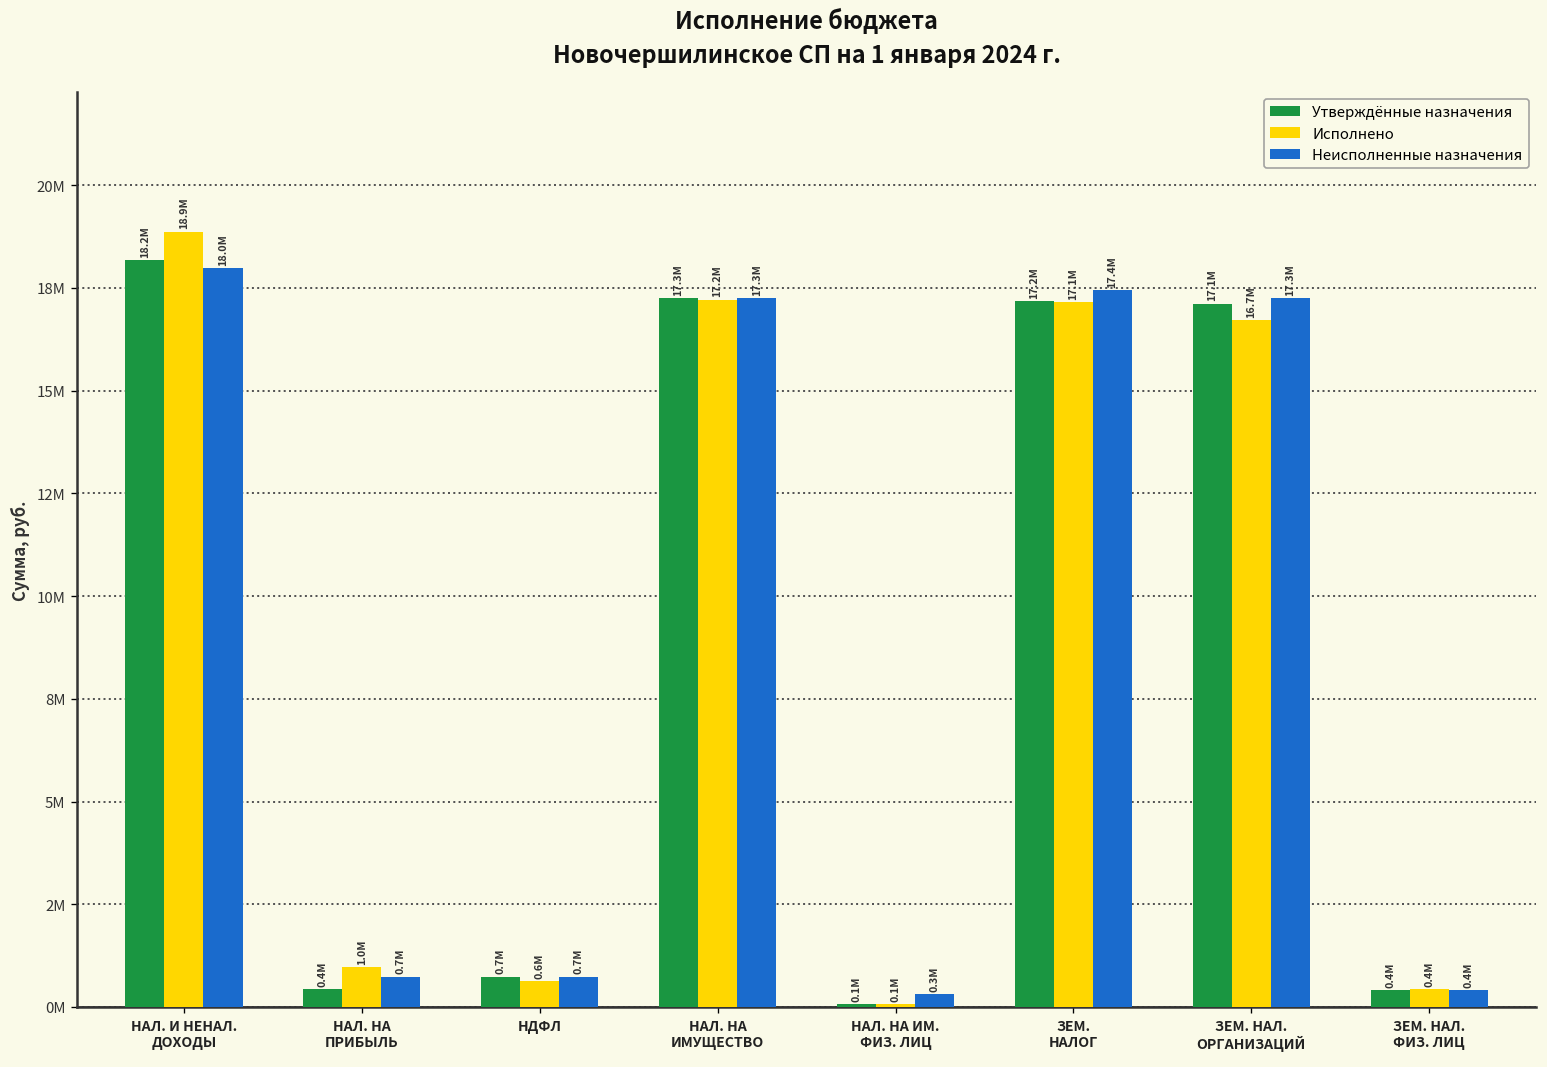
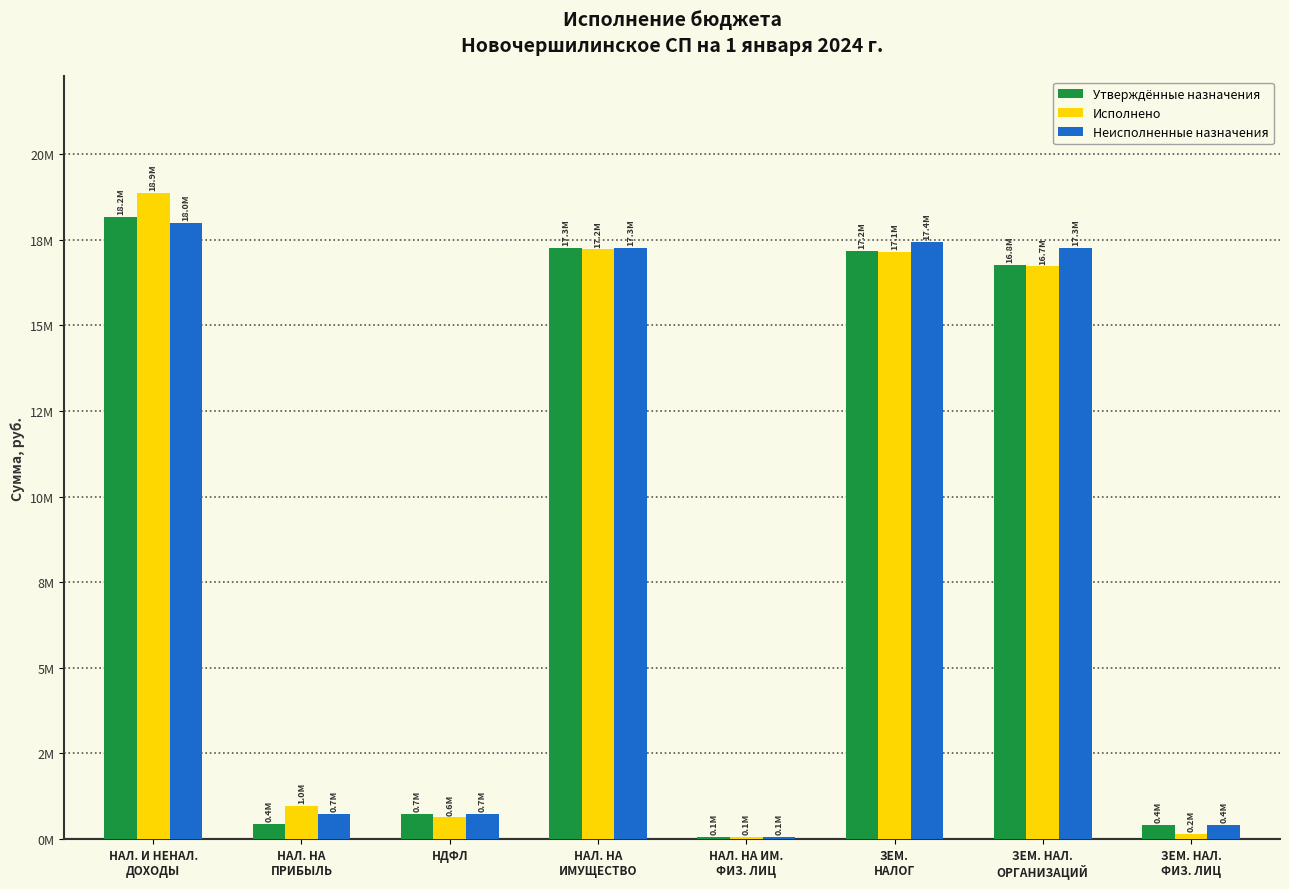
Неисполненные назначения, НАЛ. НА ИМ. ФИЗ. ЛИЦ: 0.3M -> 0.1M
Утверждённые назначения, ЗЕМ. НАЛ. ОРГАНИЗАЦИЙ: 17.1M -> 16.8M
Исполнено, ЗЕМ. НАЛ. ФИЗ. ЛИЦ: 0.4M -> 0.2M
